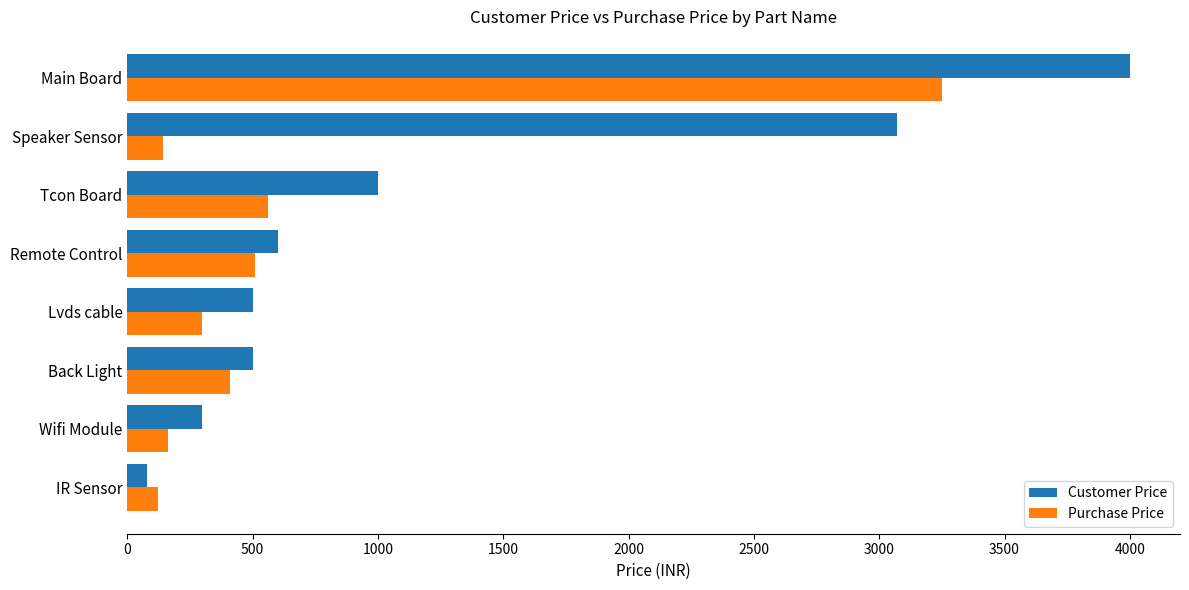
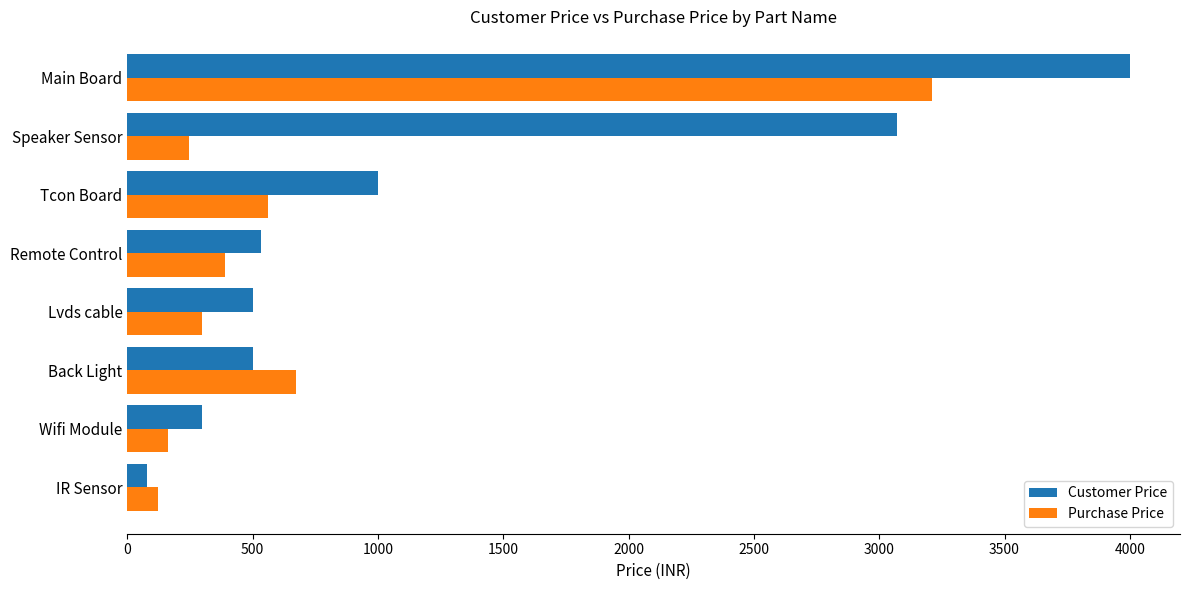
Purchase Price, Main Board: 3250 -> 3210
Purchase Price, Speaker Sensor: 140 -> 250
Customer Price, Remote Control: 600 -> 530
Purchase Price, Remote Control: 510 -> 390
Purchase Price, Back Light: 410 -> 670
